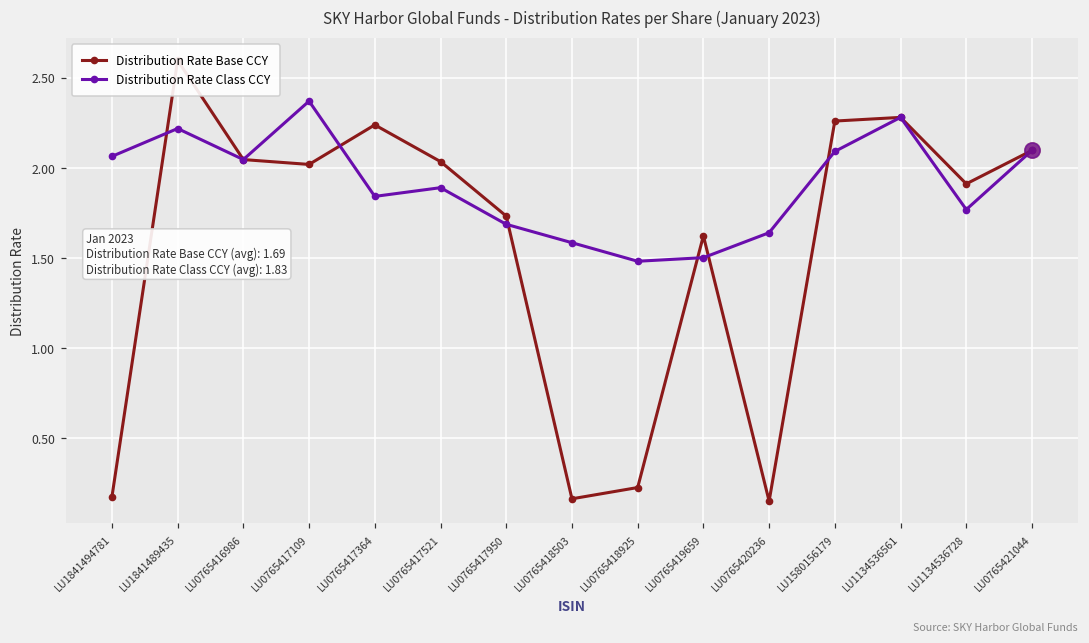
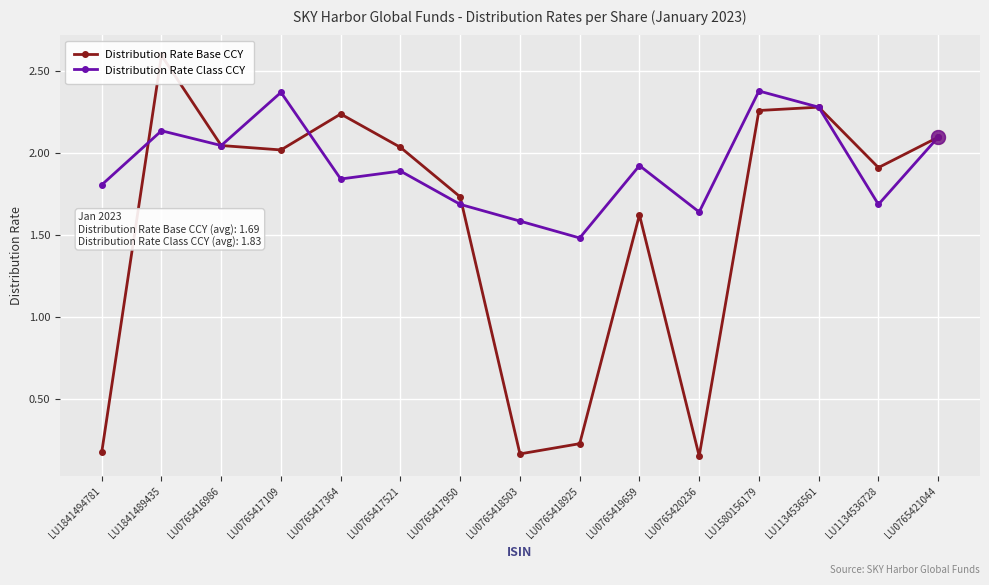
Distribution Rate Class CCY, LU1841494781: 2.06 -> 1.81
Distribution Rate Class CCY, LU1841489435: 2.22 -> 2.14
Distribution Rate Class CCY, LU0765419659: 1.50 -> 1.92
Distribution Rate Class CCY, LU1580156179: 2.09 -> 2.38
Distribution Rate Class CCY, LU1134536728: 1.77 -> 1.69
